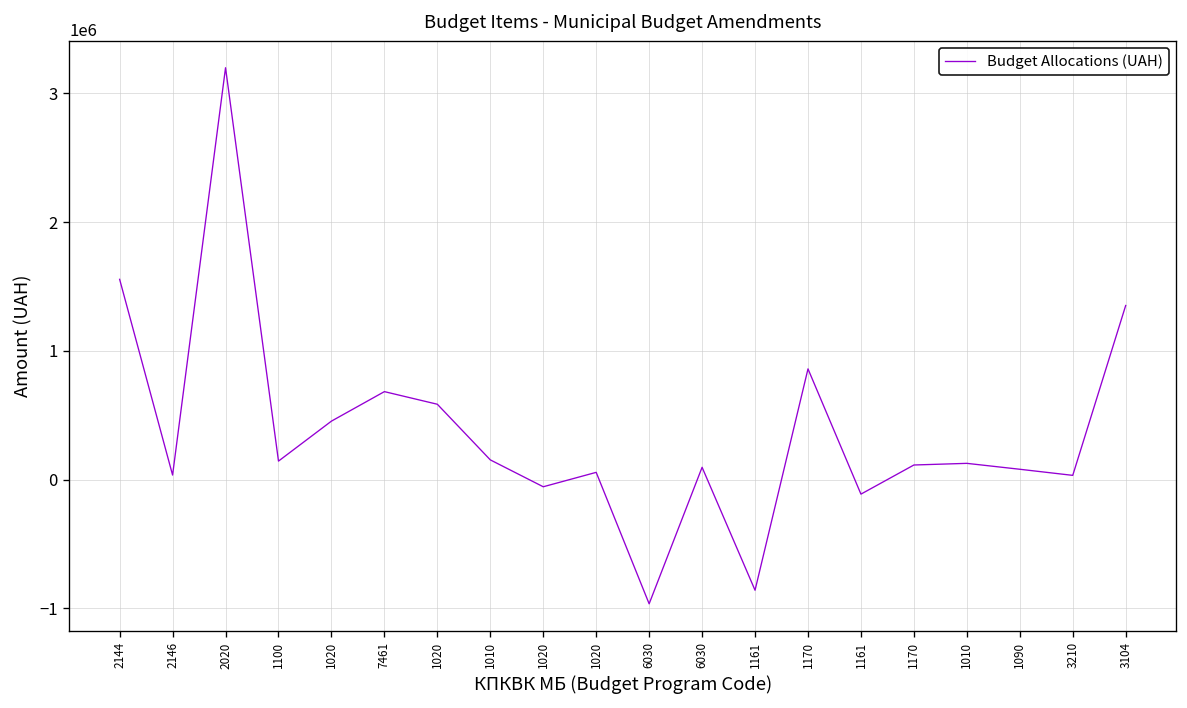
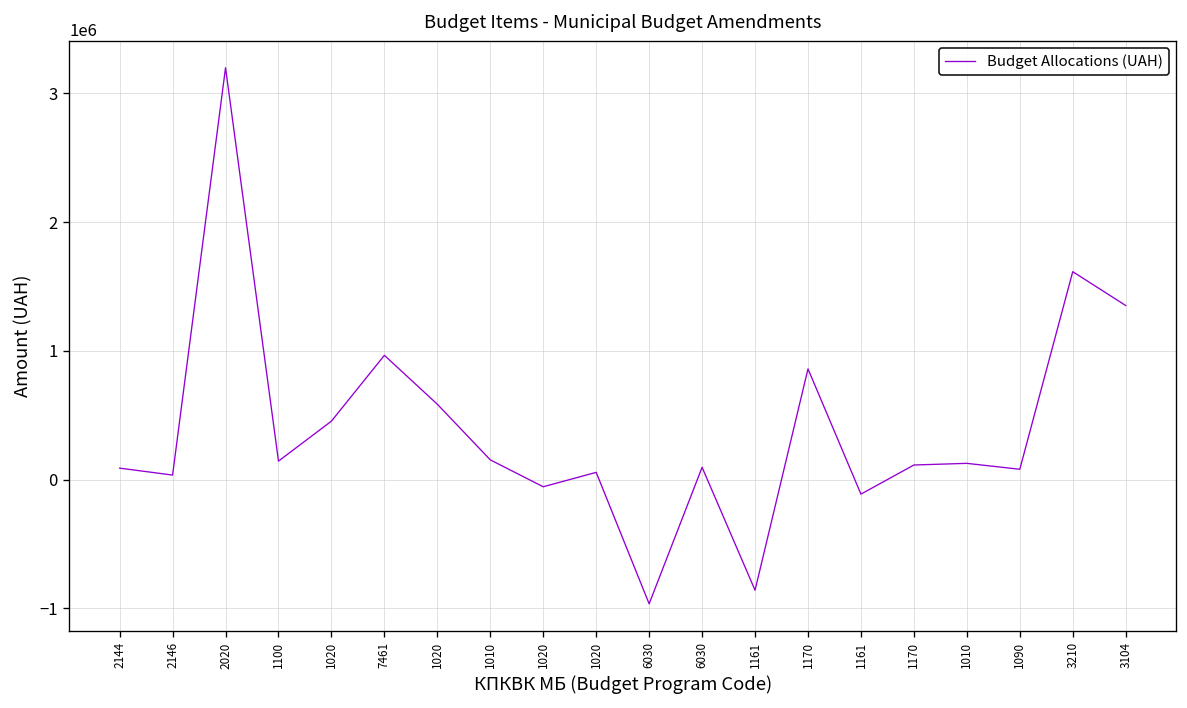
2144: 1560000 -> 90000
7461: 680000 -> 970000
3210: 30000 -> 1620000
